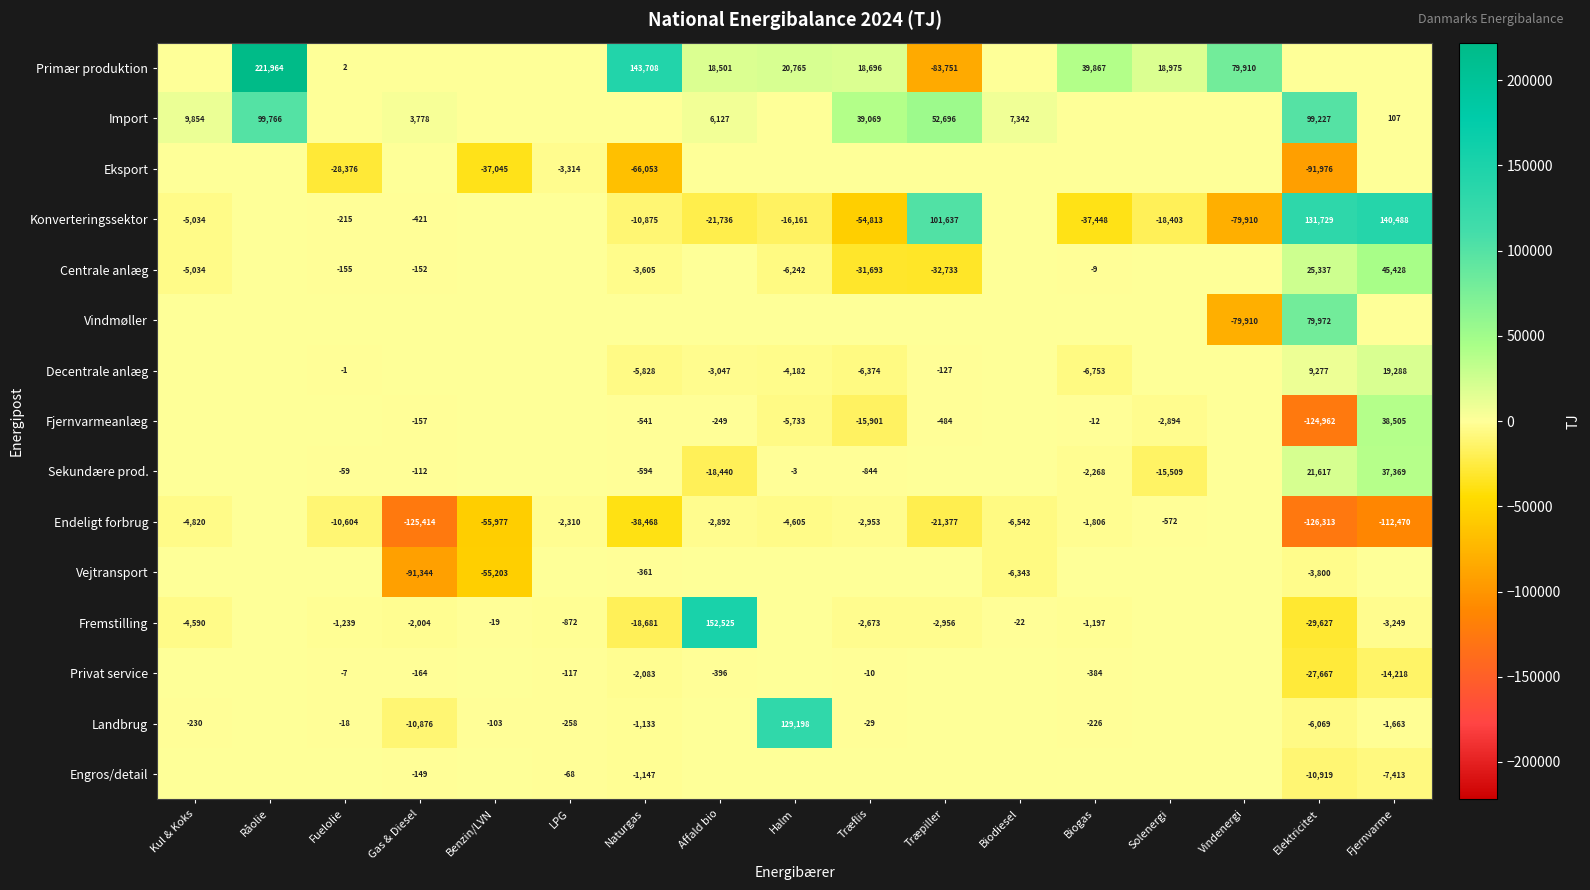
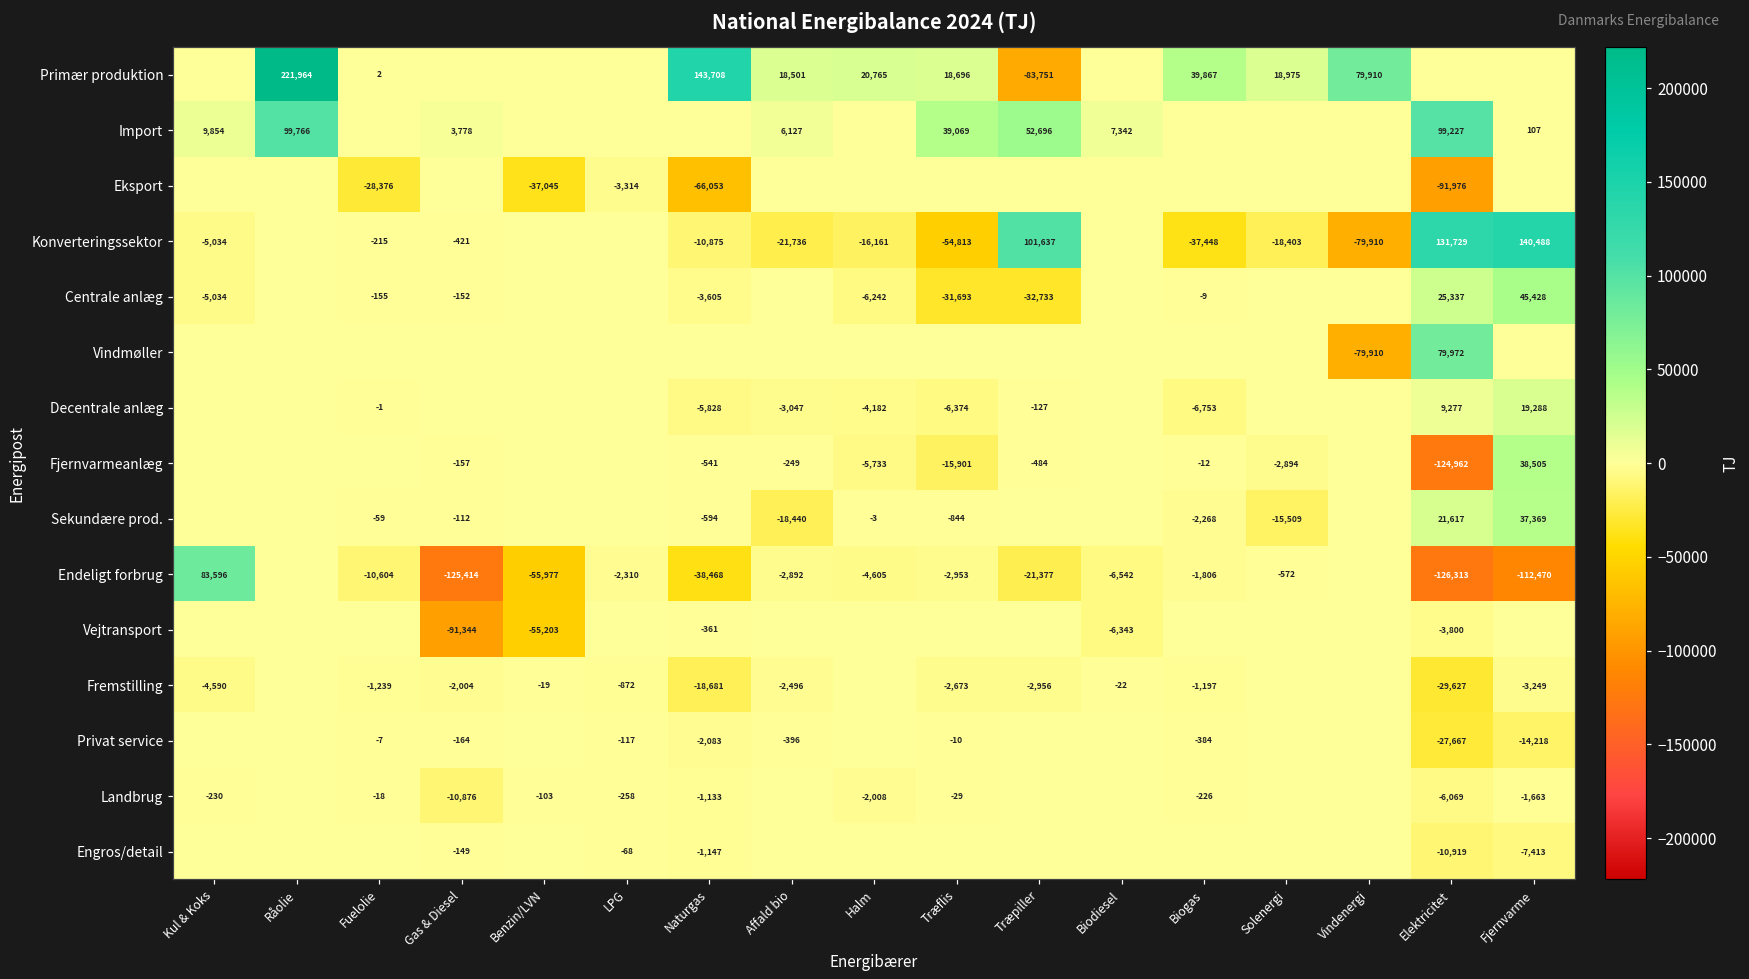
Endeligt forbrug, Kul & Koks: -4,820 -> 83,596
Fremstilling, Affald bio: 152,525 -> -2,496
Landbrug, Halm: 129,198 -> -2,008
